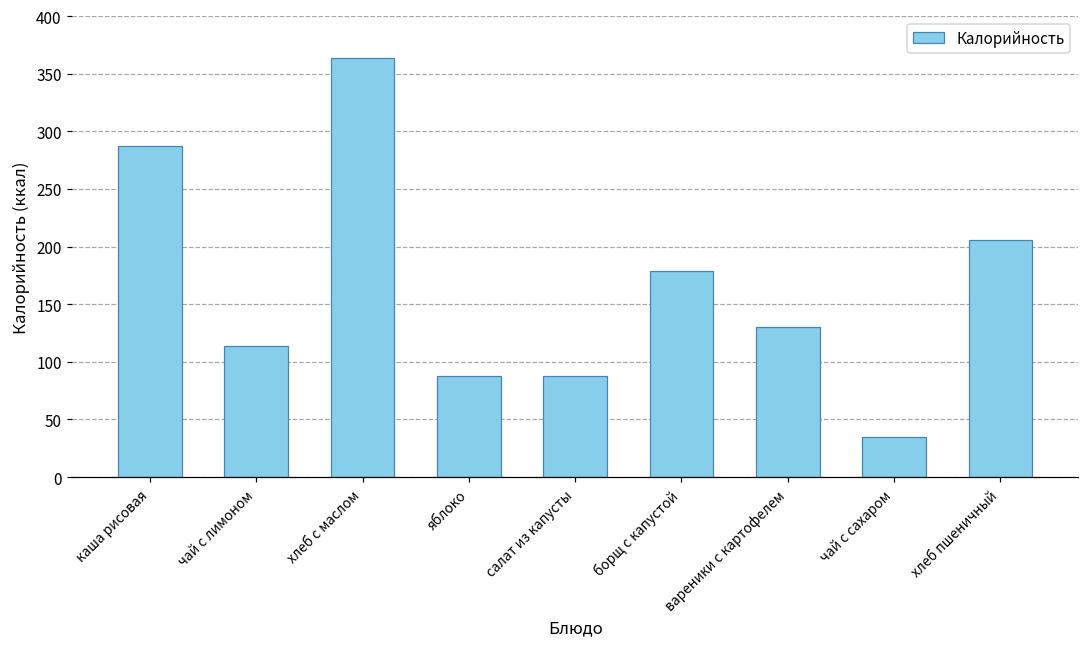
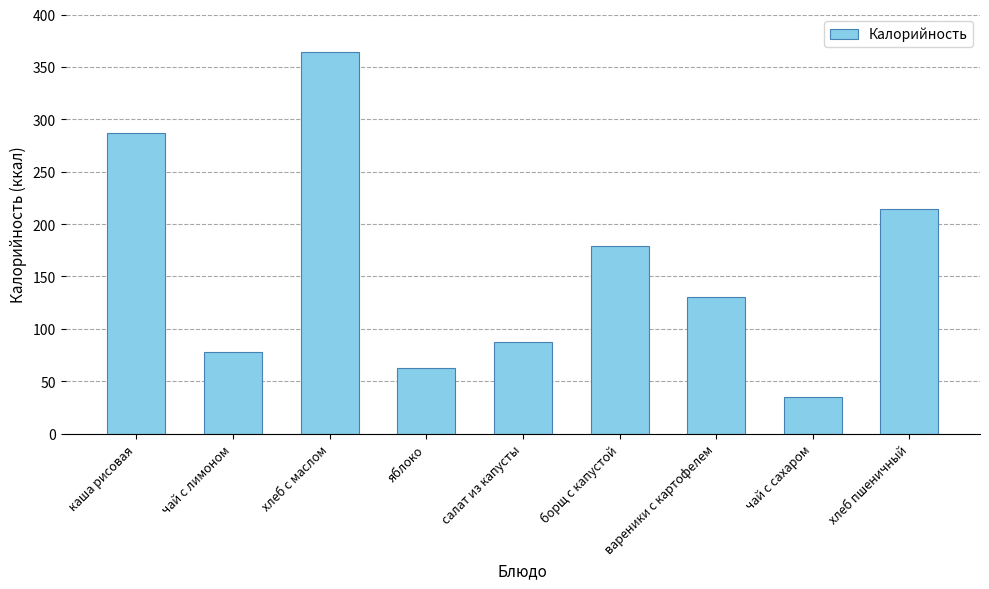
чай с лимоном: 114 -> 78
яблоко: 88 -> 63
хлеб пшеничный: 206 -> 214
